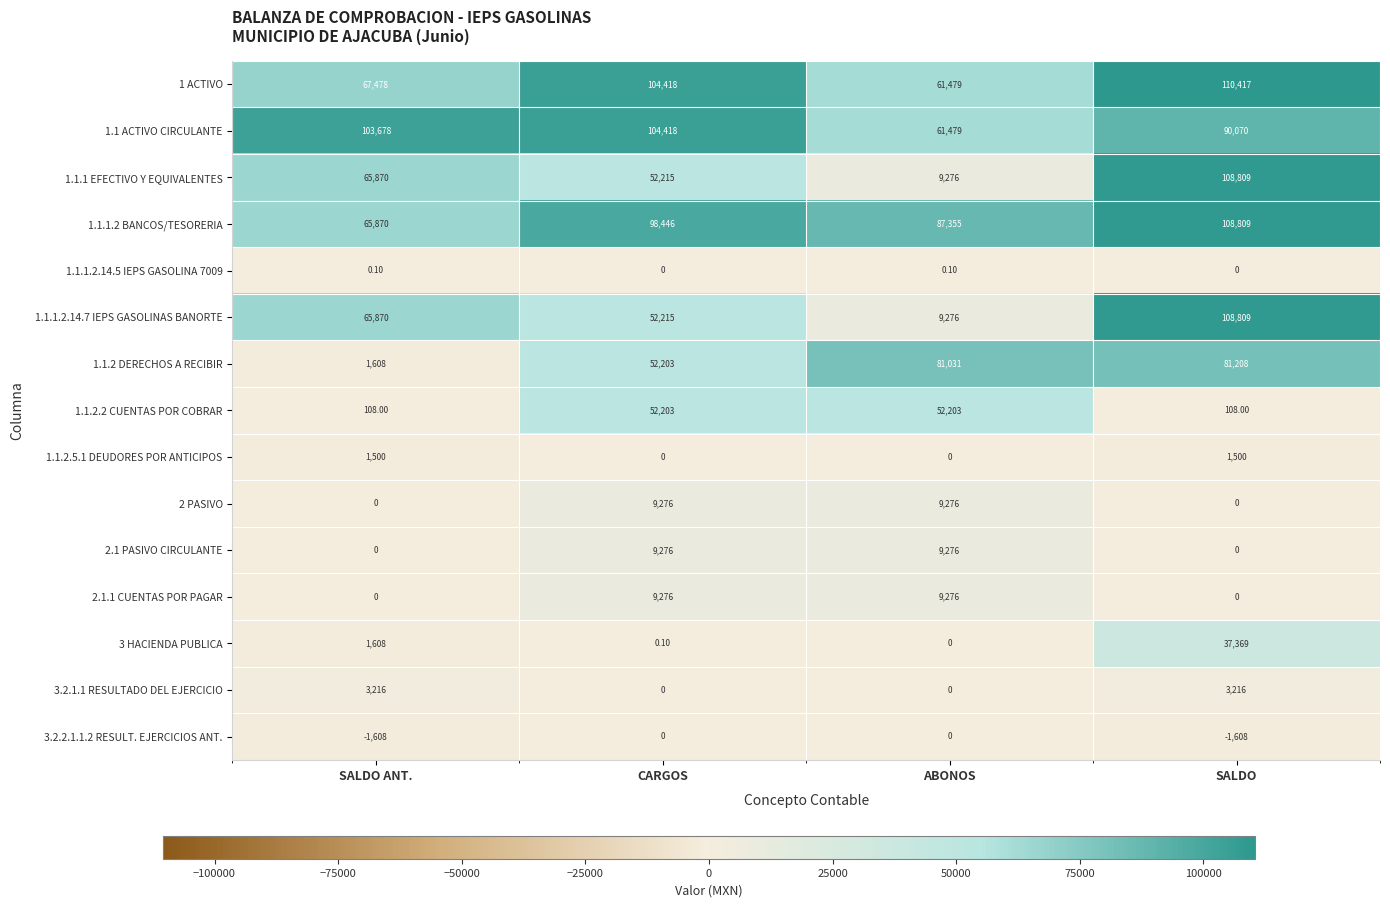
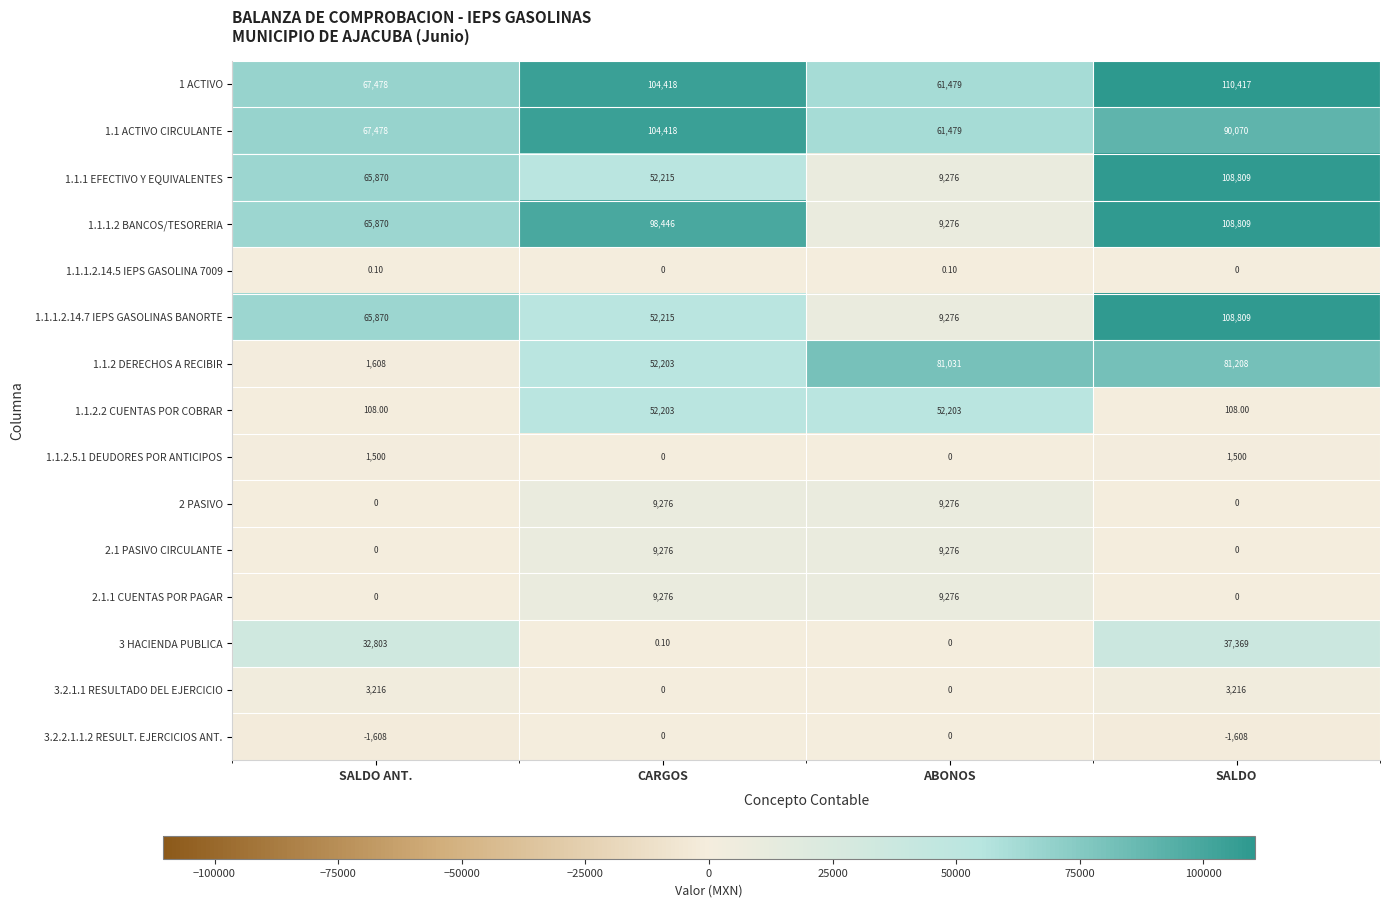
1.1 ACTIVO CIRCULANTE, SALDO ANT.: 103,678 -> 67,478
1.1.1.2 BANCOS/TESORERIA, ABONOS: 87,355 -> 9,276
3 HACIENDA PUBLICA, SALDO ANT.: 1,608 -> 32,803
